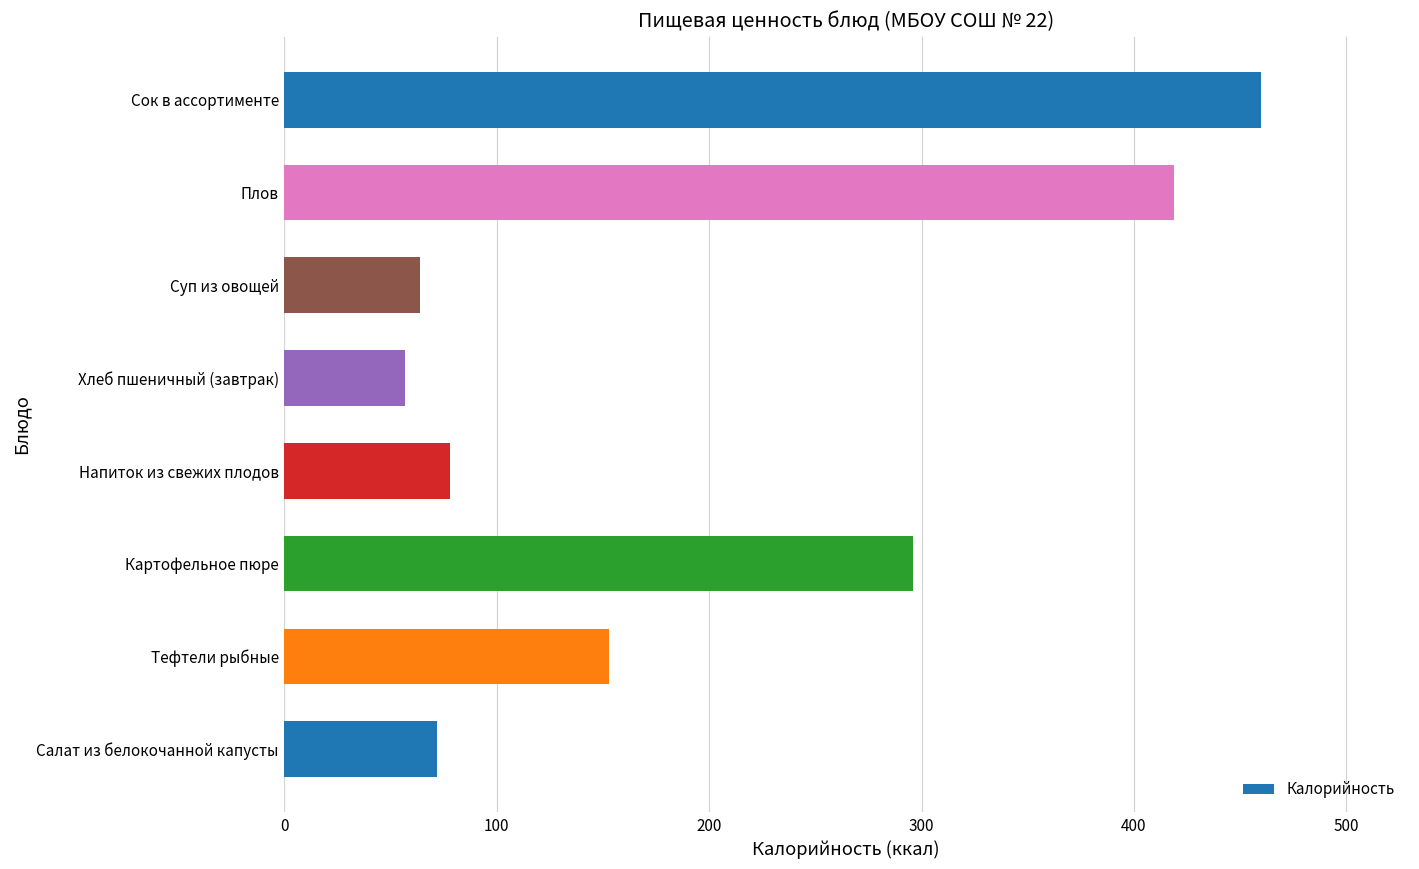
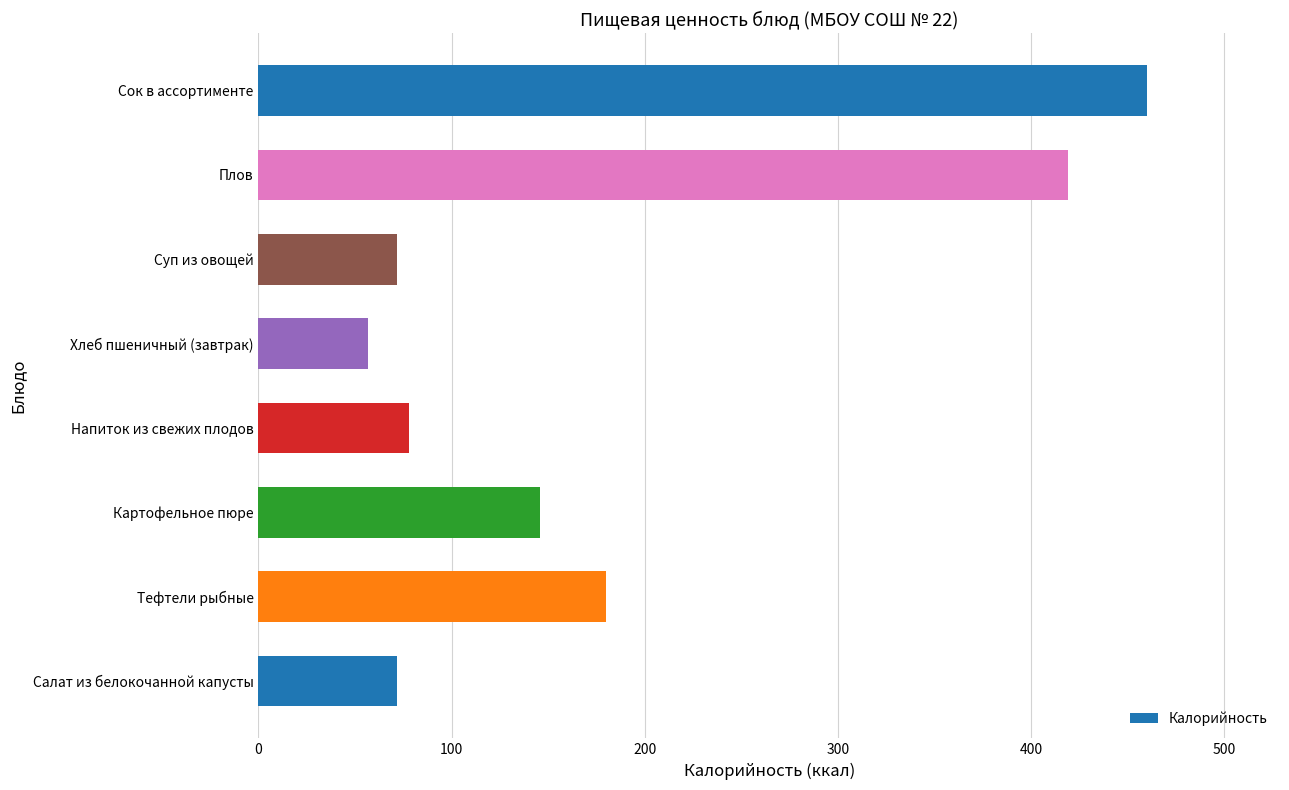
Суп из овощей: 64 -> 72
Картофельное пюре: 296 -> 146
Тефтели рыбные: 153 -> 180
